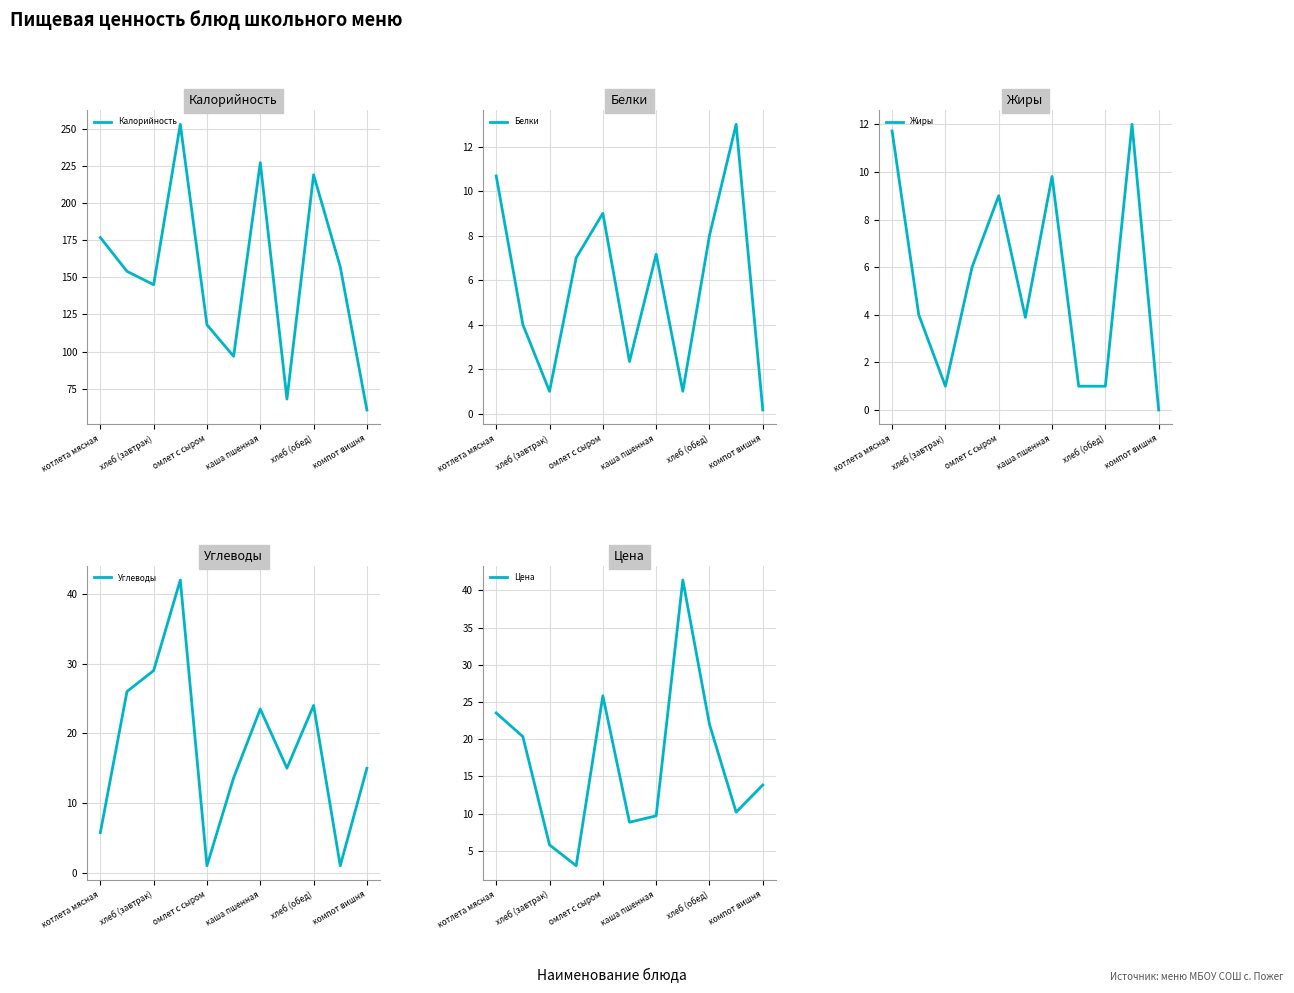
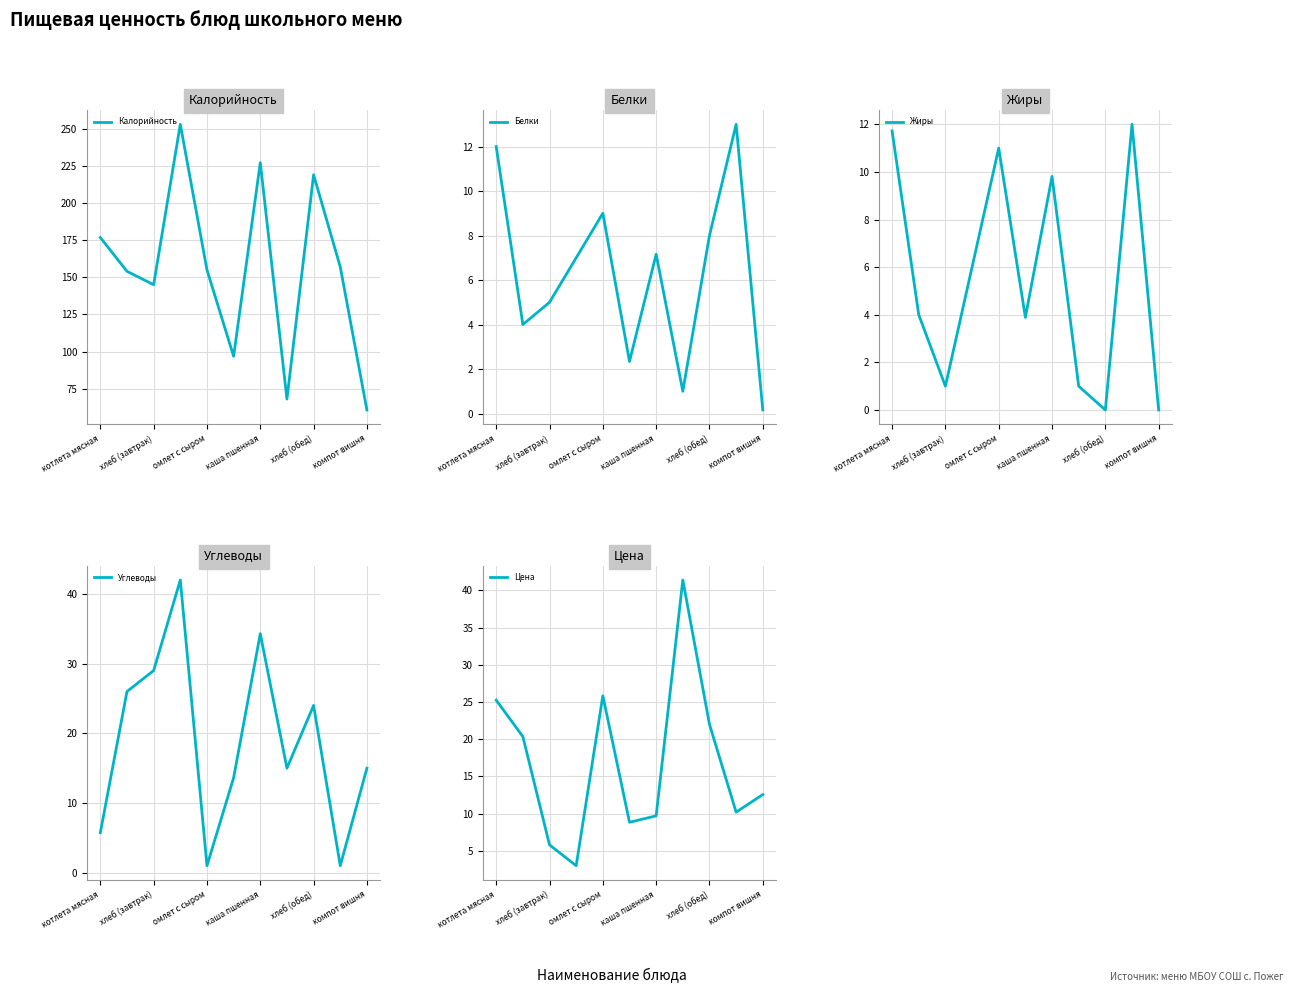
Калорийность, омлет с сыром: 118 -> 155
Белки, котлета мясная: 10.7 -> 12.0
Белки, хлеб (завтрак): 1 -> 5
Жиры, омлет с сыром: 9 -> 11
Жиры, хлеб (обед): 1 -> 0
Углеводы, каша пшенная: 23 -> 34
Цена, котлета мясная: 24 -> 25
Цена, компот вишня: 14 -> 13
